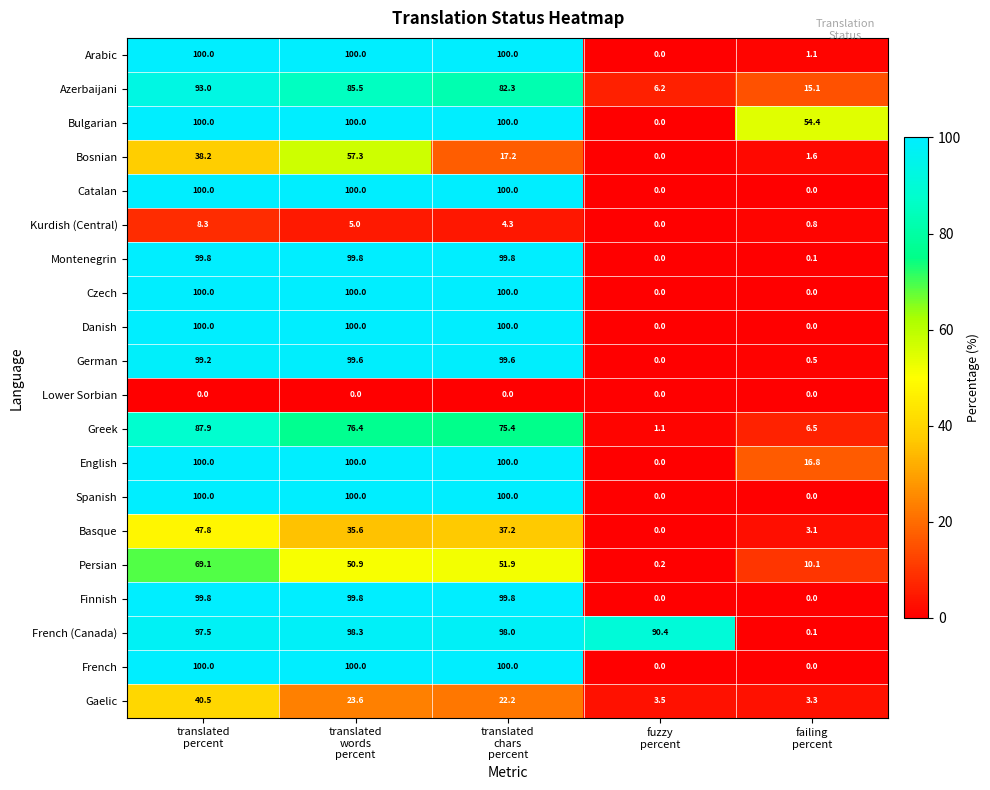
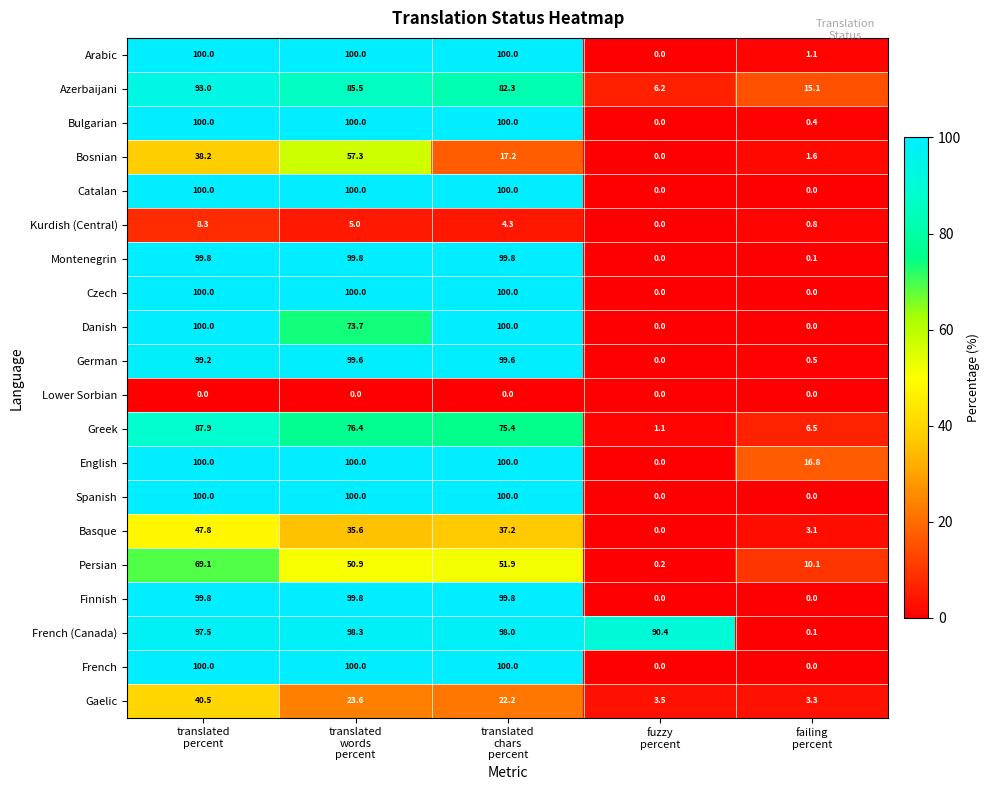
Bulgarian, failing percent: 54.4 -> 0.4
Danish, translated words percent: 100.0 -> 73.7
